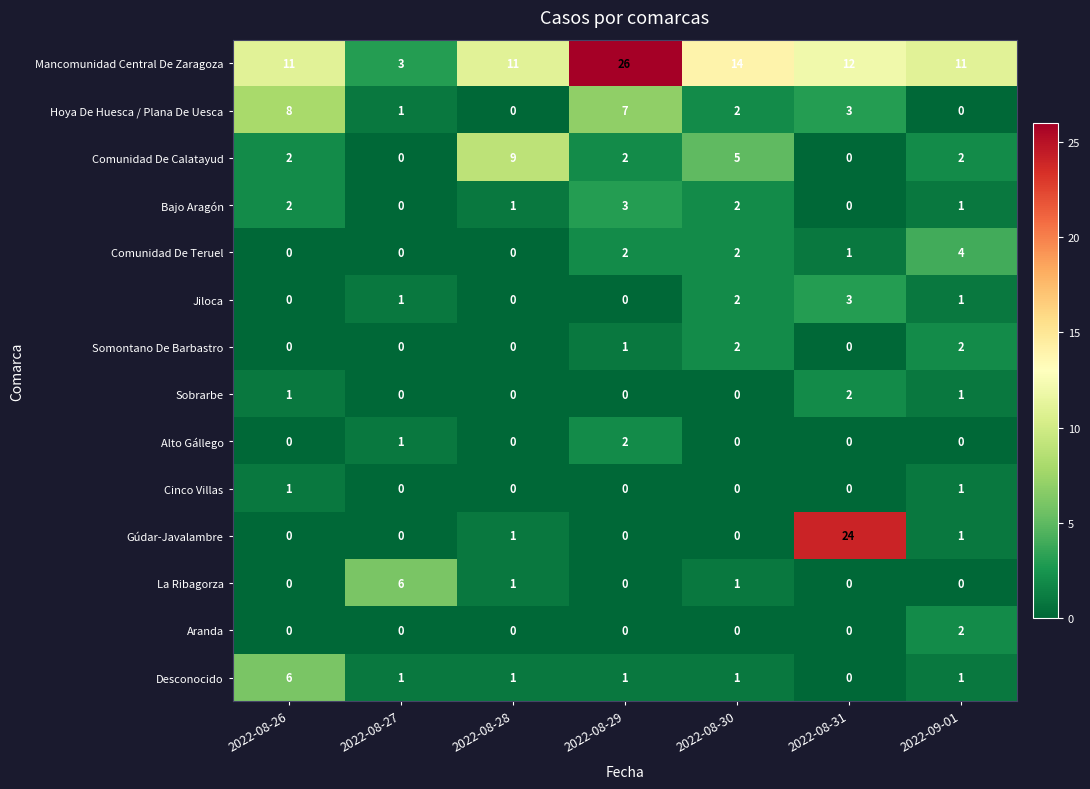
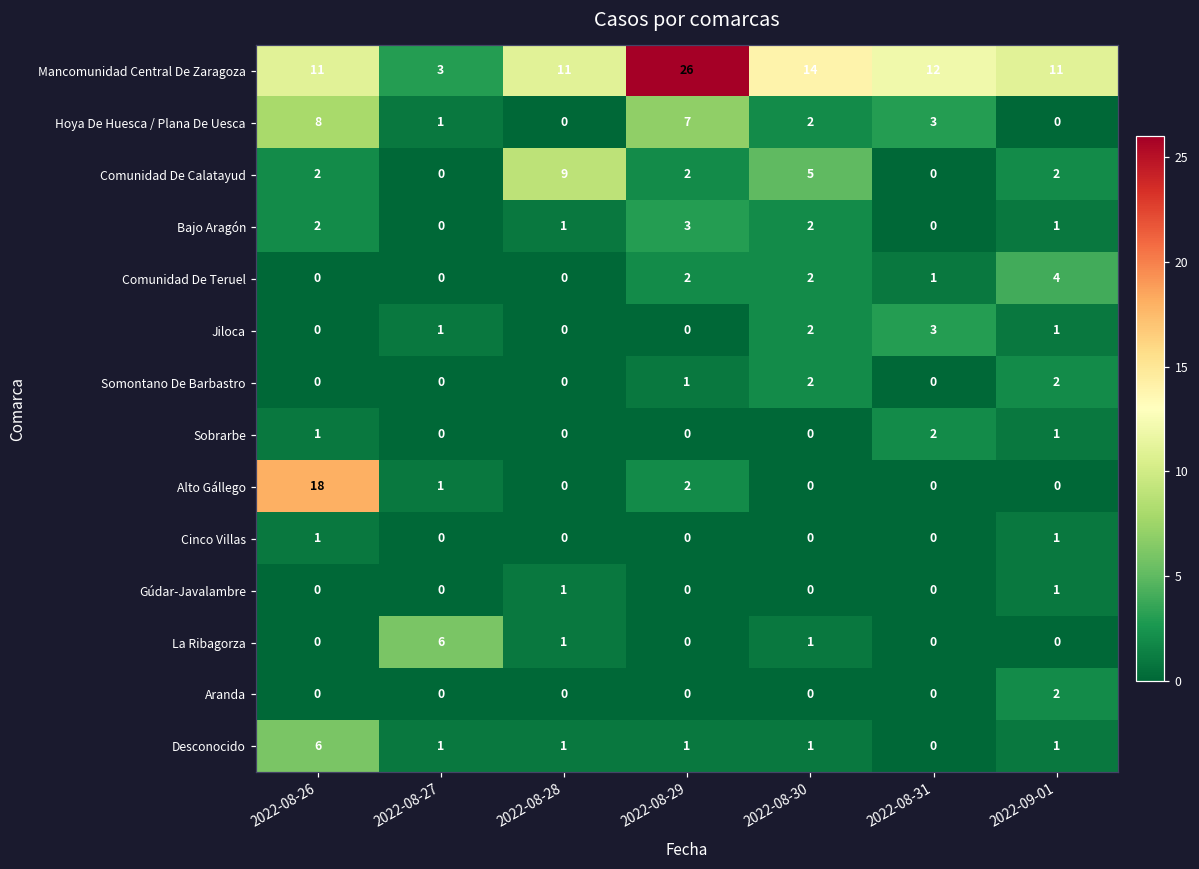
Alto Gállego, 2022-08-26: 0 -> 18
Gúdar-Javalambre, 2022-08-31: 24 -> 0
